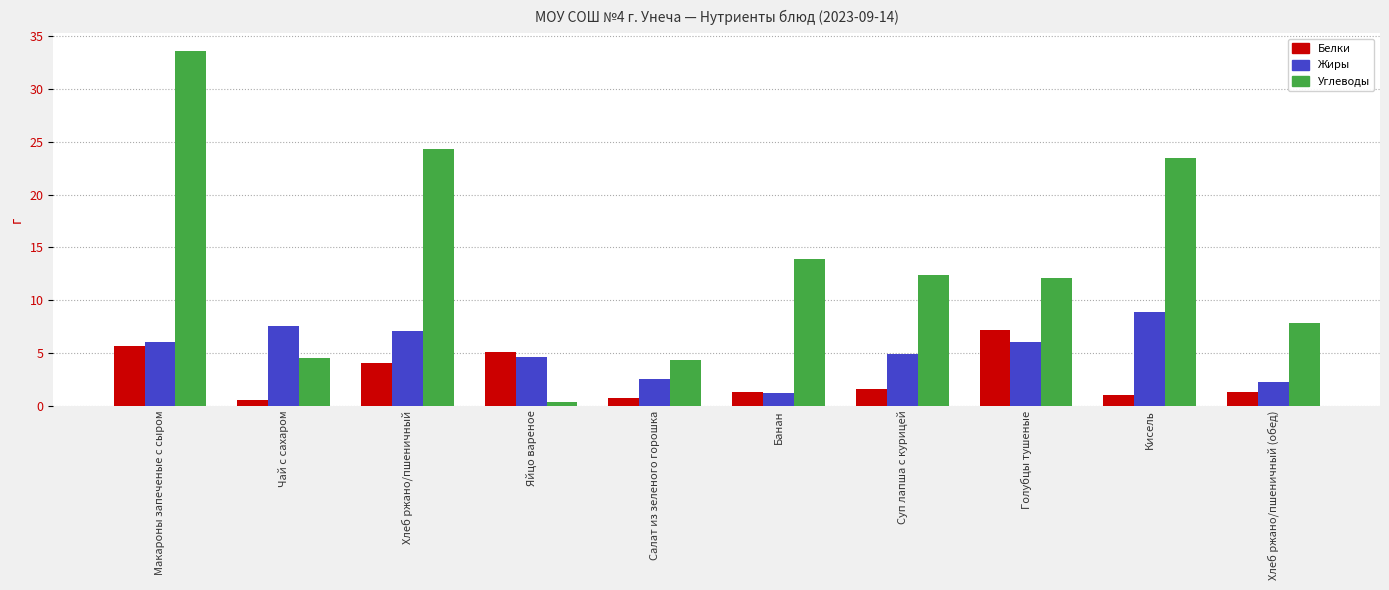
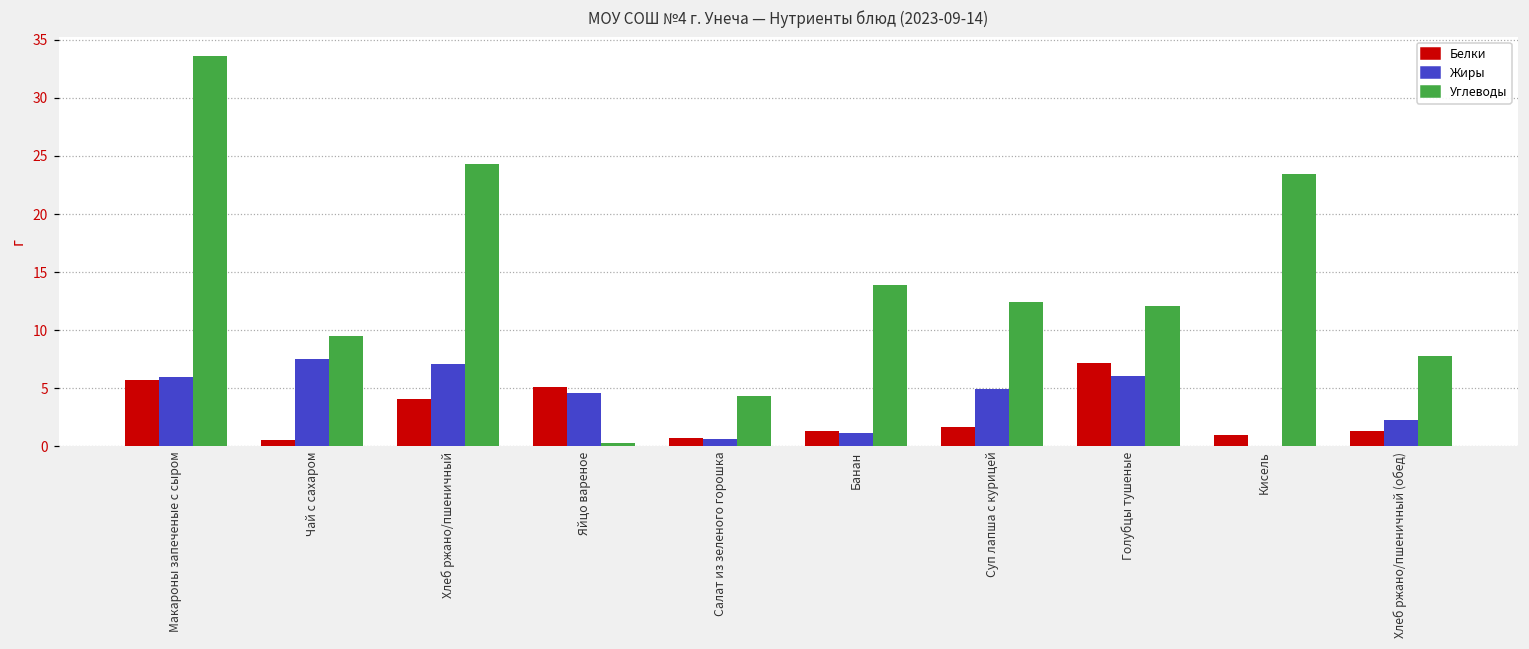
Углеводы, Чай с сахаром: 4.6 -> 9.5
Жиры, Салат из зеленого горошка: 2.5 -> 0.6
Жиры, Кисель: 8.9 -> 0.0
